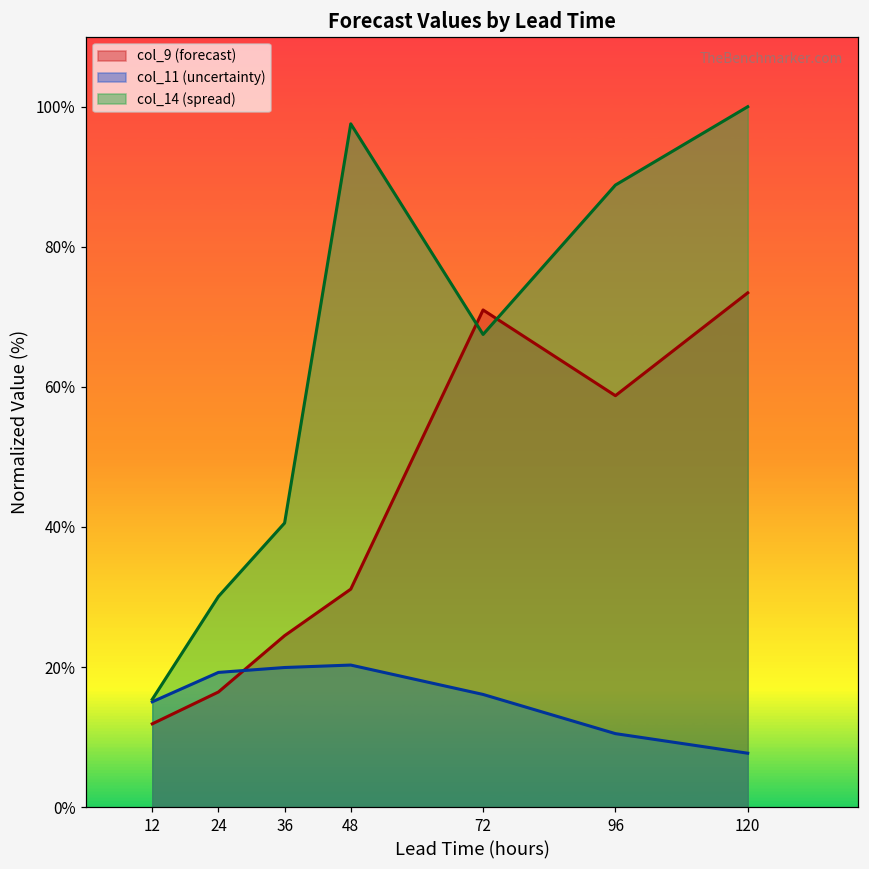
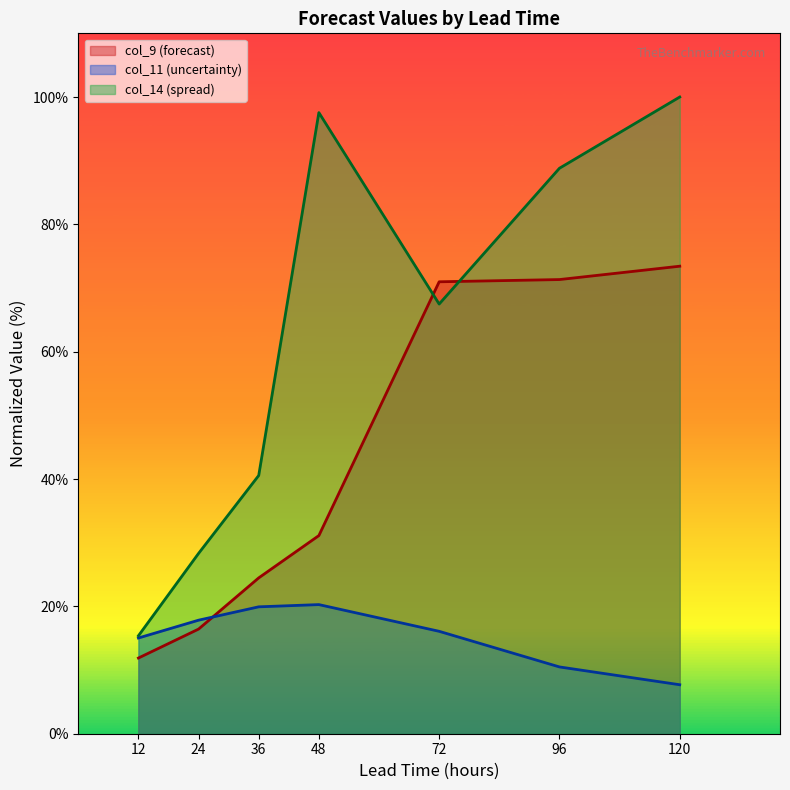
col_11 (uncertainty), 24: 19% -> 18%
col_14 (spread), 24: 30% -> 28%
col_9 (forecast), 96: 59% -> 71%
